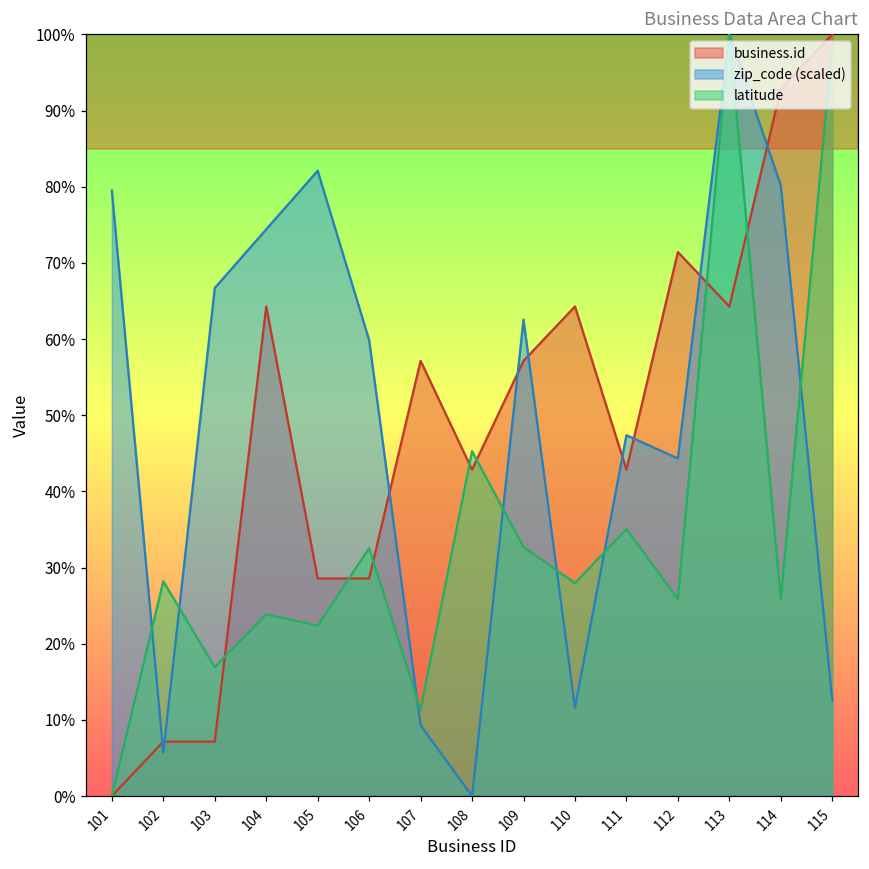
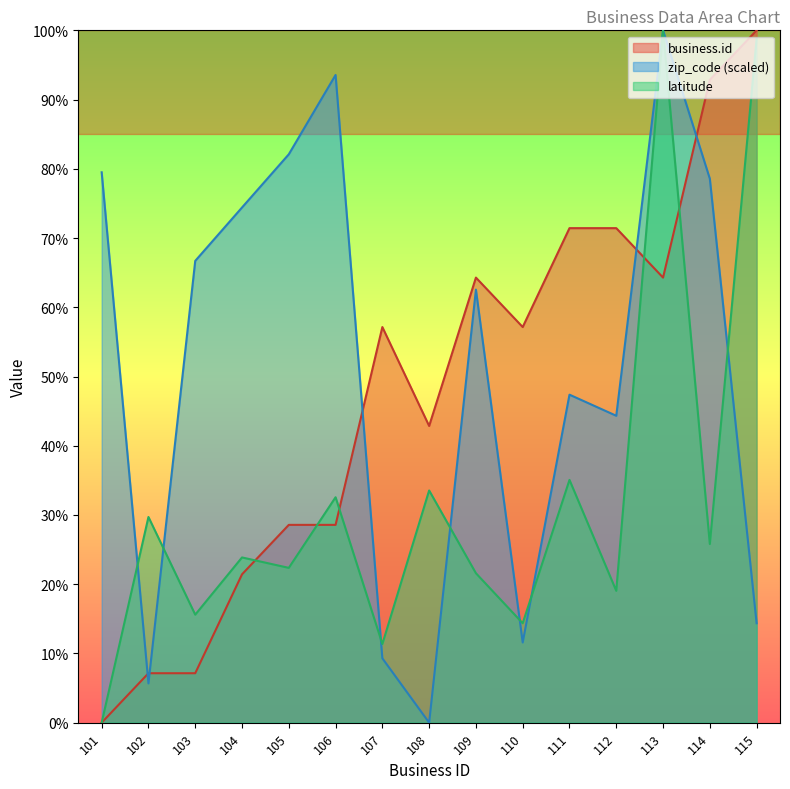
latitude, 102: 28% -> 30%
latitude, 103: 17% -> 16%
business.id, 104: 64% -> 21%
zip_code (scaled), 106: 60% -> 94%
latitude, 108: 45% -> 34%
business.id, 109: 57% -> 64%
latitude, 109: 33% -> 22%
business.id, 110: 64% -> 57%
latitude, 110: 28% -> 14%
business.id, 111: 43% -> 71%
latitude, 112: 26% -> 19%
zip_code (scaled), 114: 80% -> 79%
zip_code (scaled), 115: 13% -> 14%
